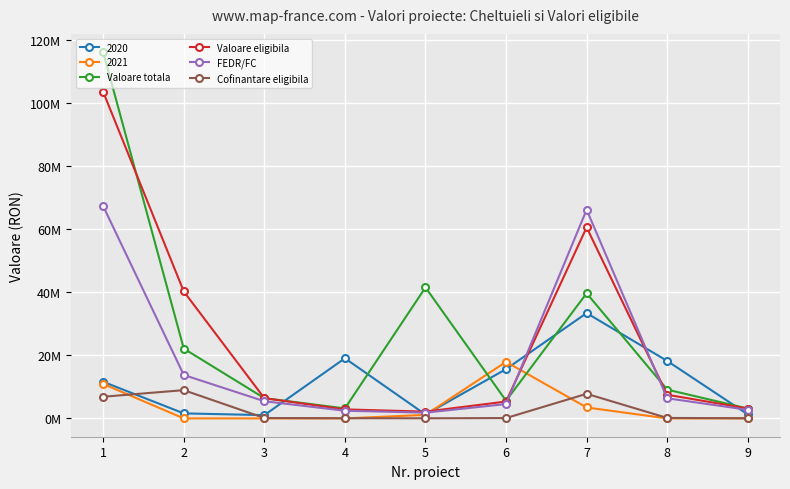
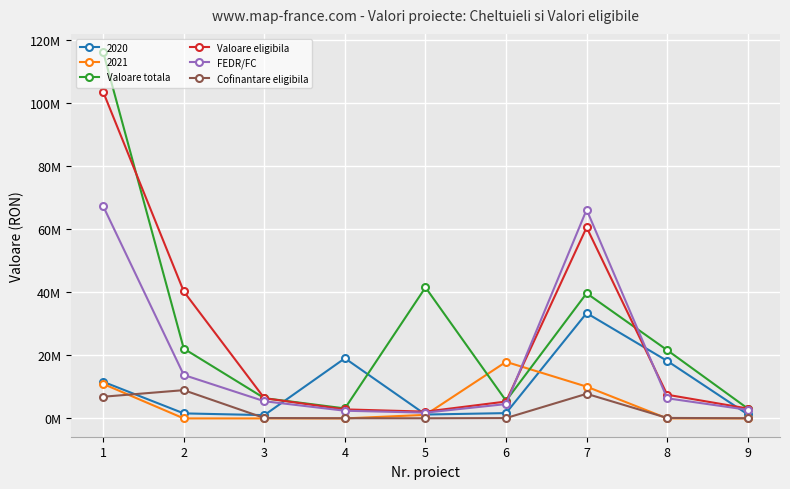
2020, 6: 16000000 -> 2000000
2021, 7: 3000000 -> 10000000
Valoare totala, 8: 9000000 -> 22000000
